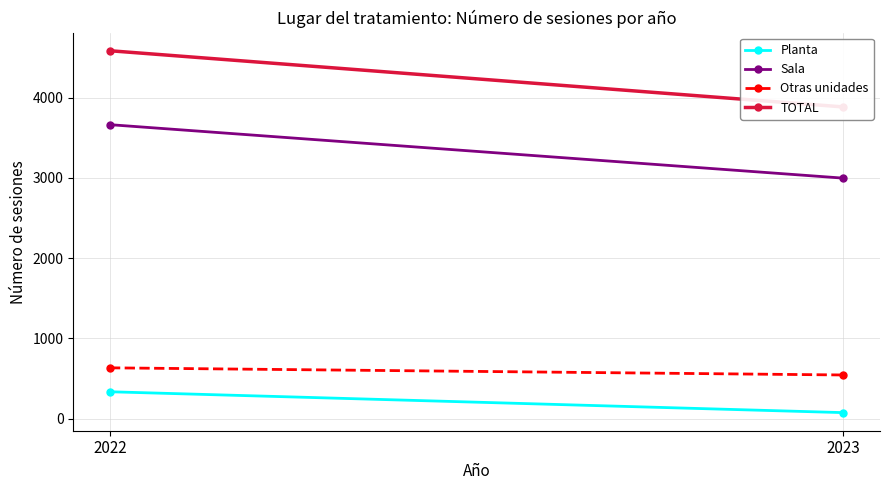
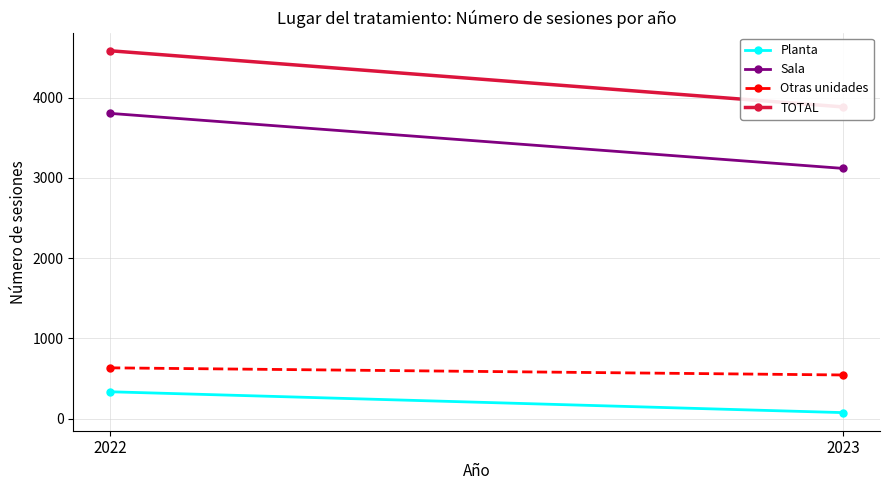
Sala, 2022: 3700 -> 3800
Sala, 2023: 3000 -> 3100
